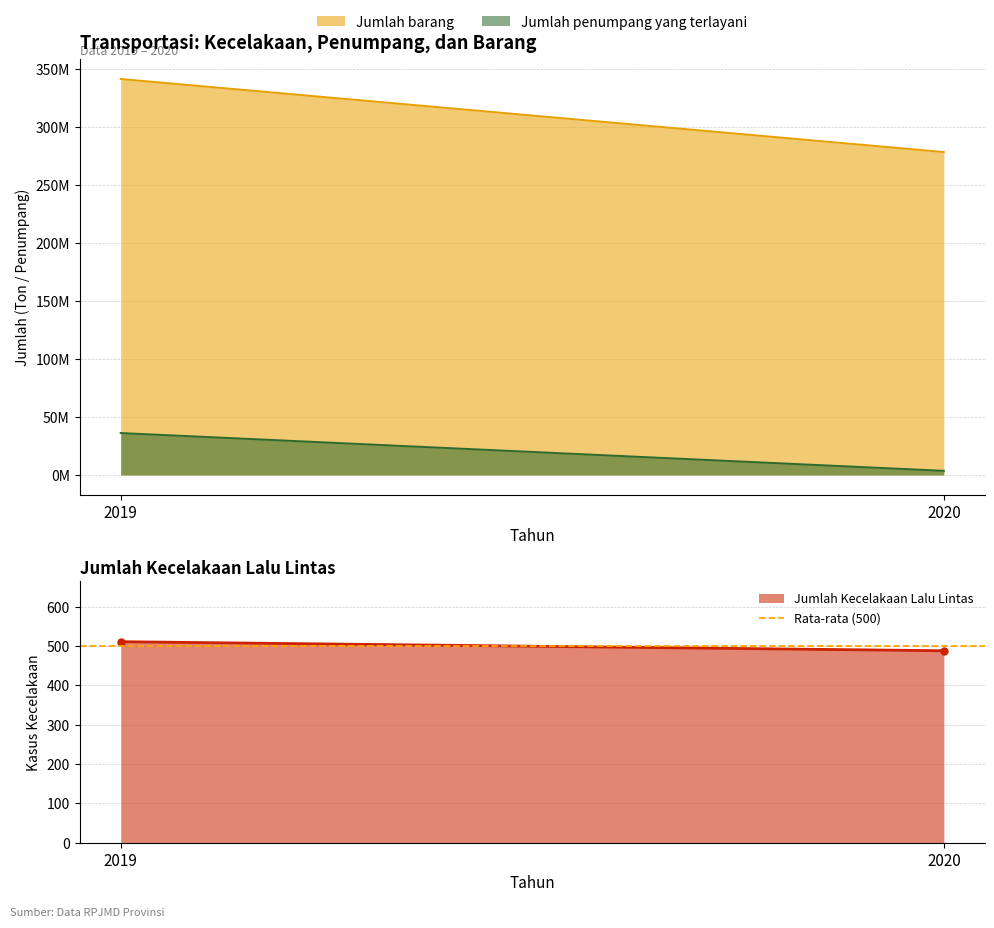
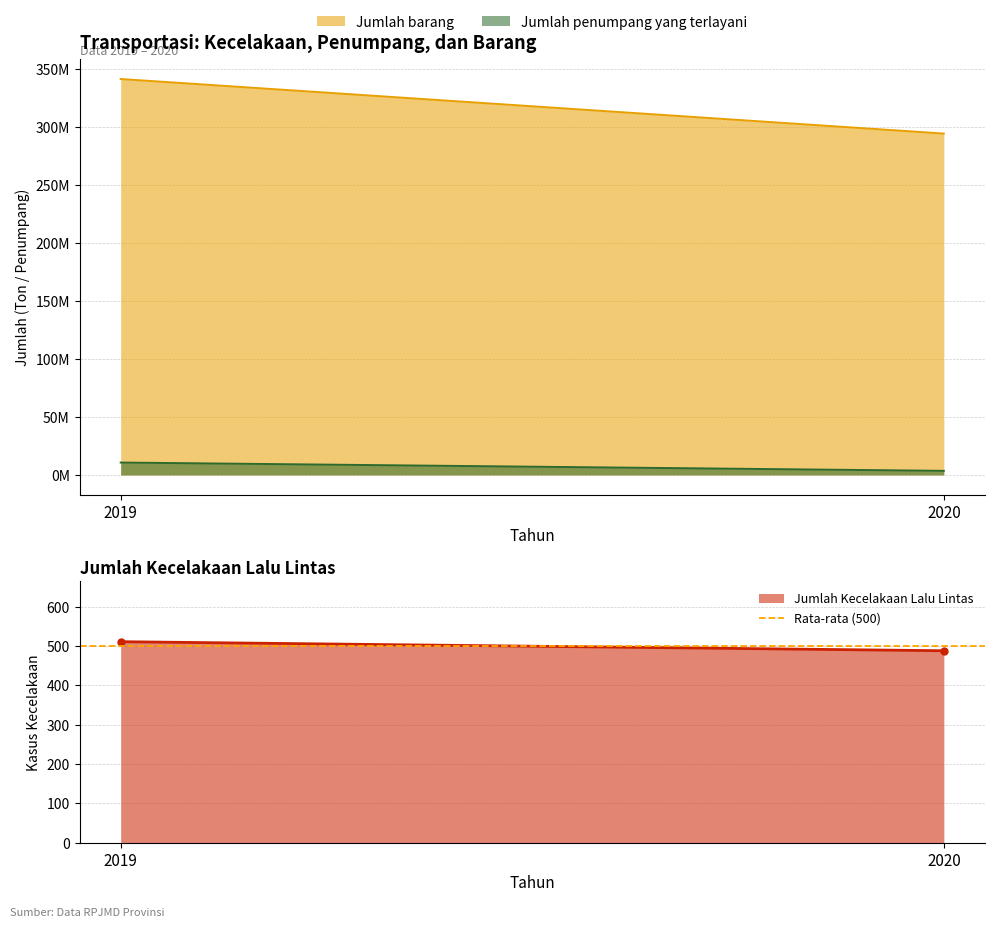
Transportasi: Kecelakaan, Penumpang, dan Barang, Jumlah penumpang yang terlayani, 2019: 36000000 -> 11000000
Transportasi: Kecelakaan, Penumpang, dan Barang, Jumlah barang, 2020: 279000000 -> 294000000
